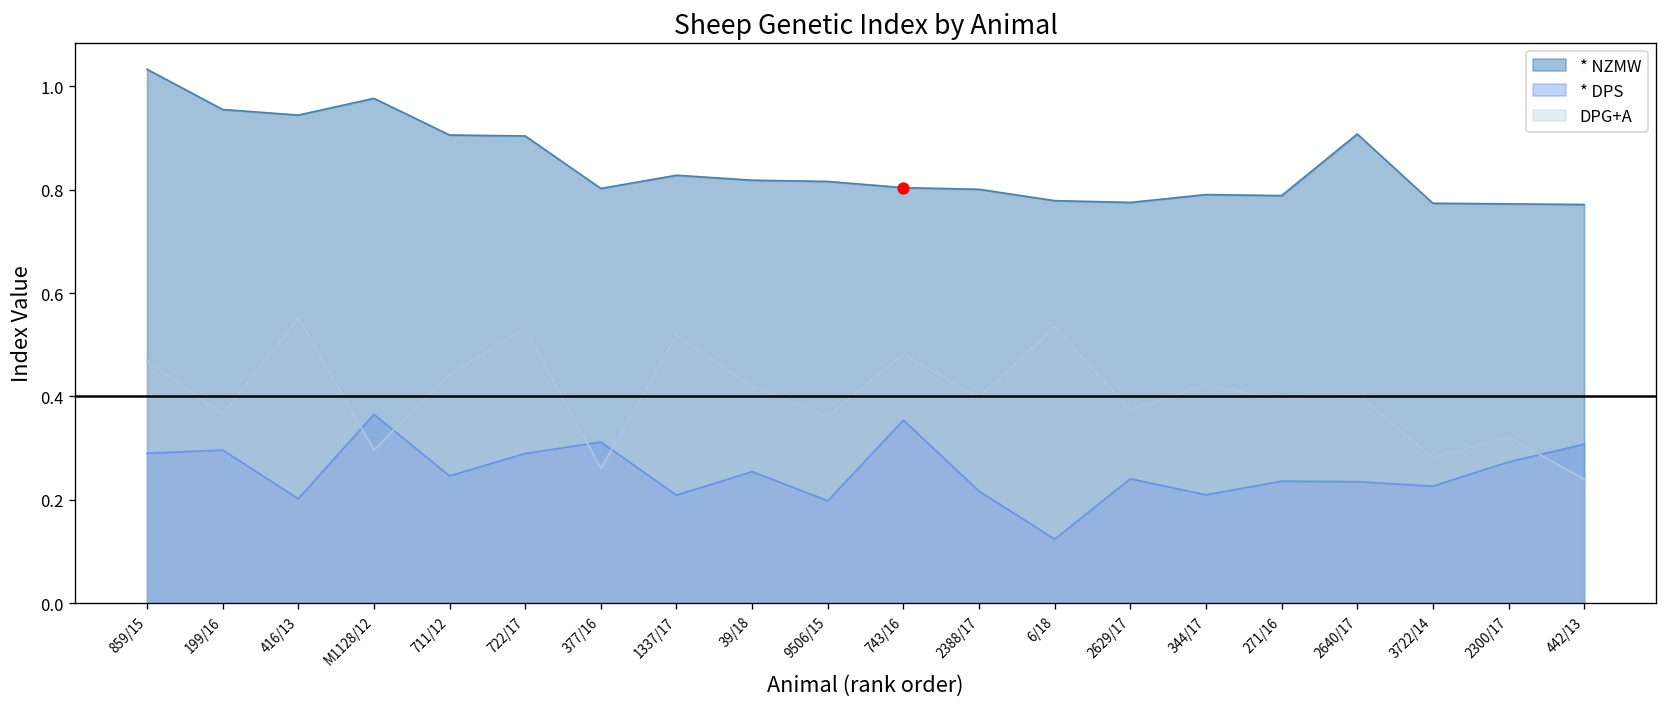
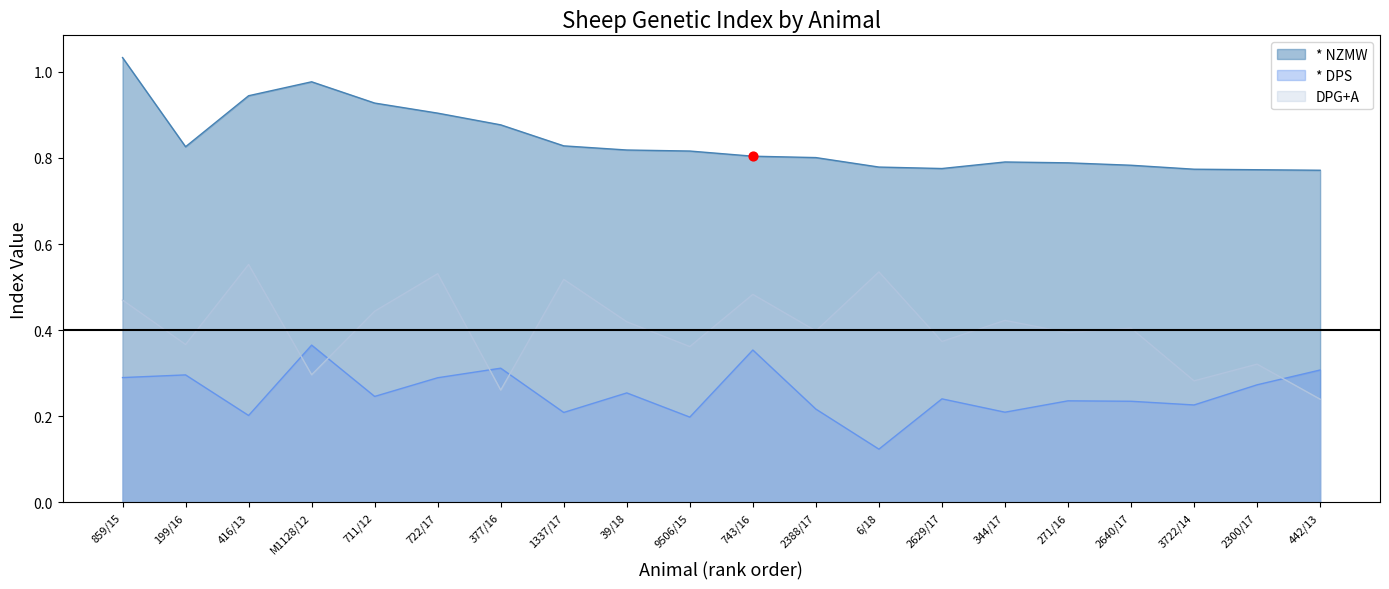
* NZMW, 199/16: 0.96 -> 0.83
* NZMW, 711/12: 0.91 -> 0.93
* NZMW, 377/16: 0.80 -> 0.88
* NZMW, 2640/17: 0.91 -> 0.78
